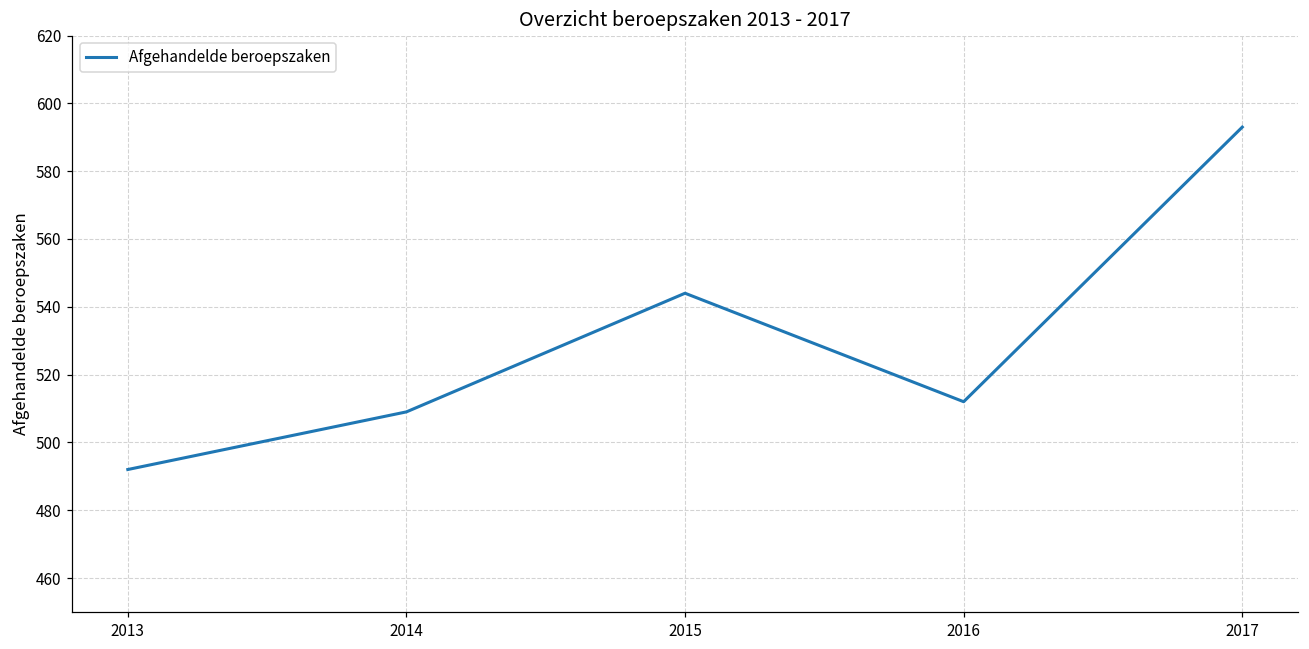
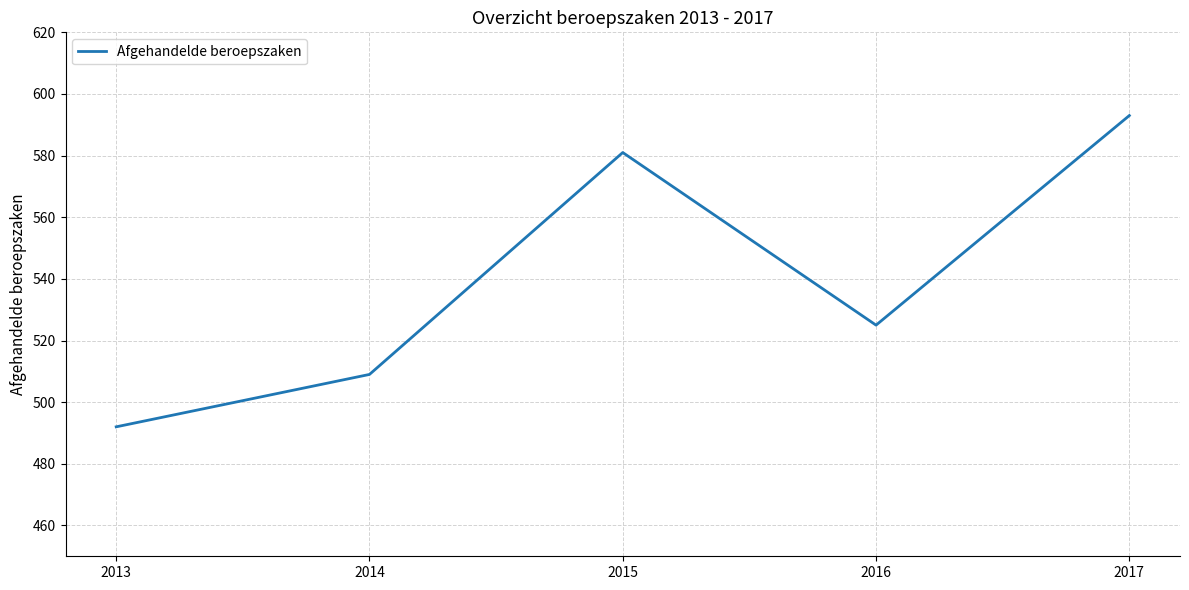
2015: 544 -> 581
2016: 512 -> 525
